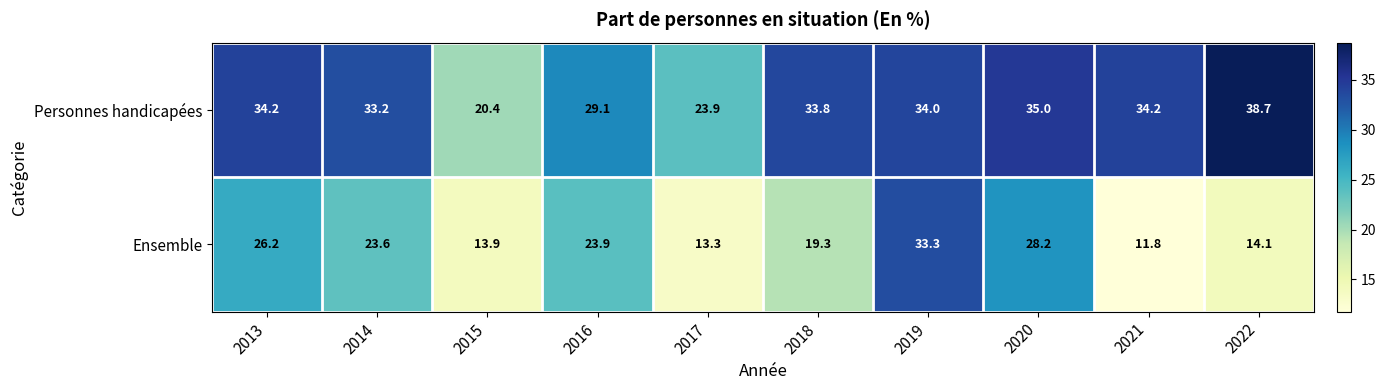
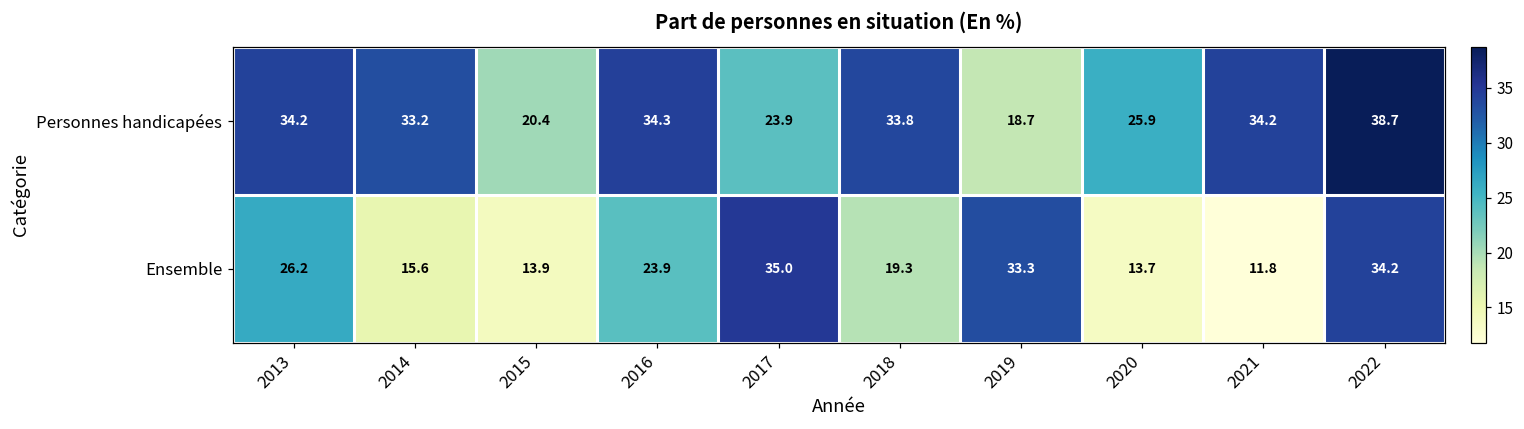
Personnes handicapées, 2016: 29.1 -> 34.3
Personnes handicapées, 2019: 34.0 -> 18.7
Personnes handicapées, 2020: 35.0 -> 25.9
Ensemble, 2014: 23.6 -> 15.6
Ensemble, 2017: 13.3 -> 35.0
Ensemble, 2020: 28.2 -> 13.7
Ensemble, 2022: 14.1 -> 34.2
